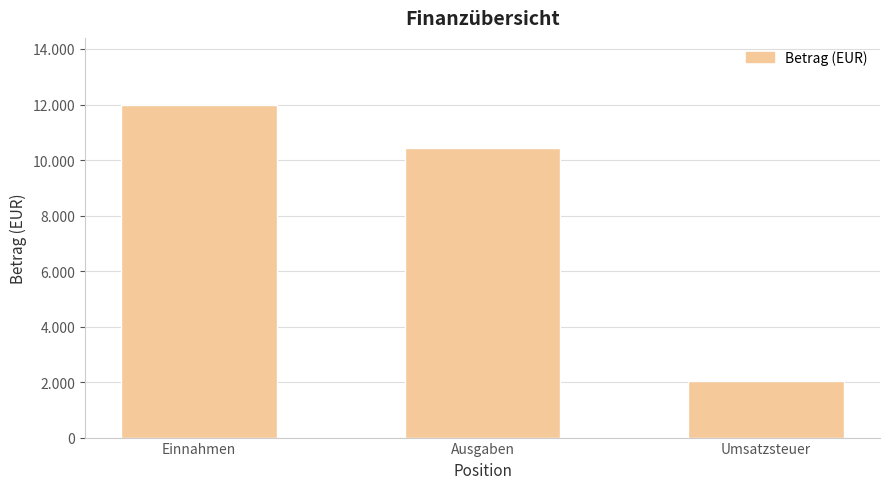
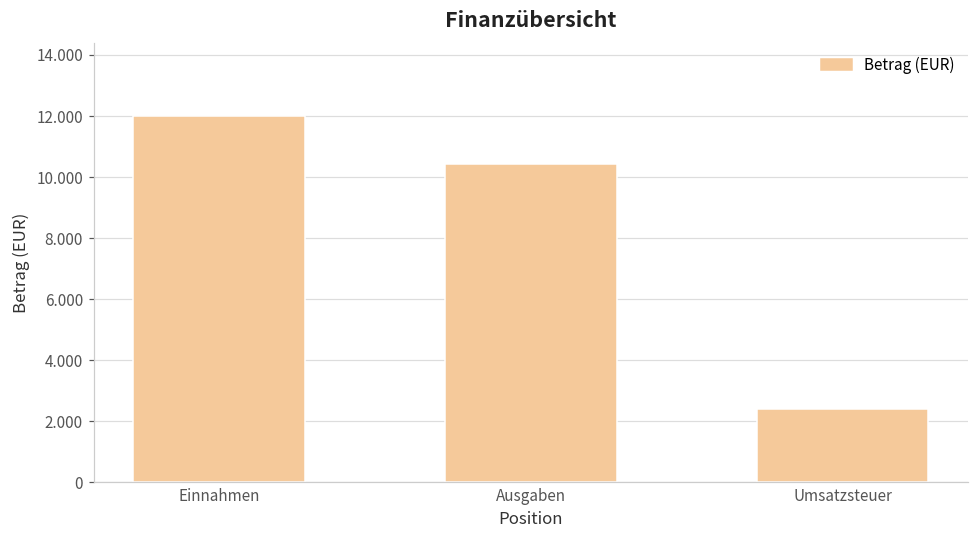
Umsatzsteuer: 2.1 -> 2.4
